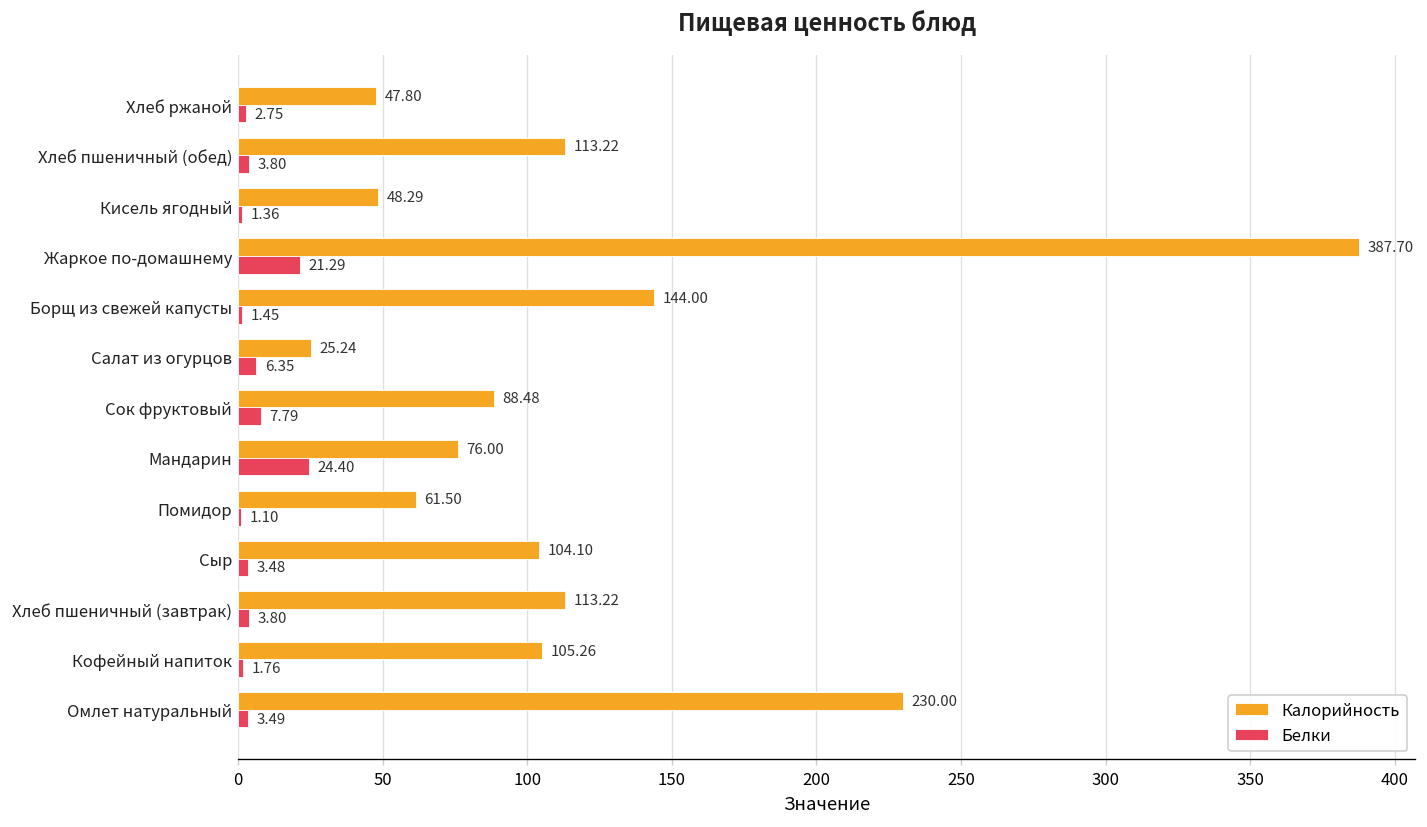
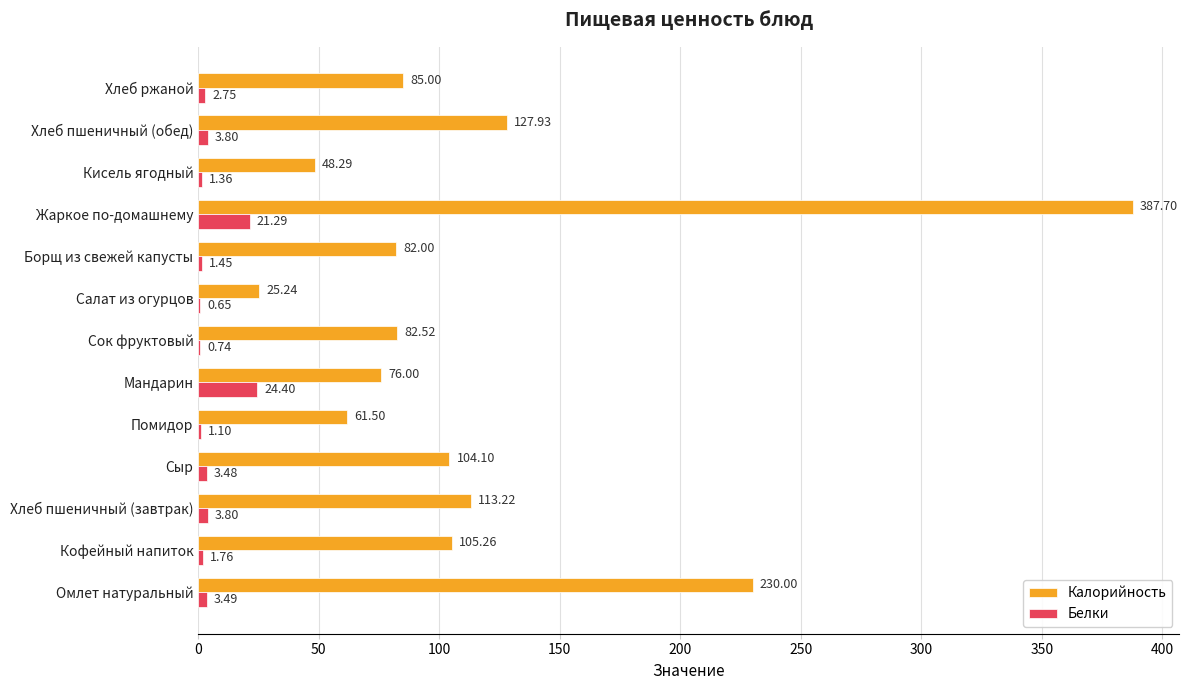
Калорийность, Хлеб ржаной: 47.80 -> 85.00
Калорийность, Хлеб пшеничный (обед): 113.22 -> 127.93
Калорийность, Борщ из свежей капусты: 144.00 -> 82.00
Белки, Салат из огурцов: 6.35 -> 0.65
Калорийность, Сок фруктовый: 88.48 -> 82.52
Белки, Сок фруктовый: 7.79 -> 0.74
